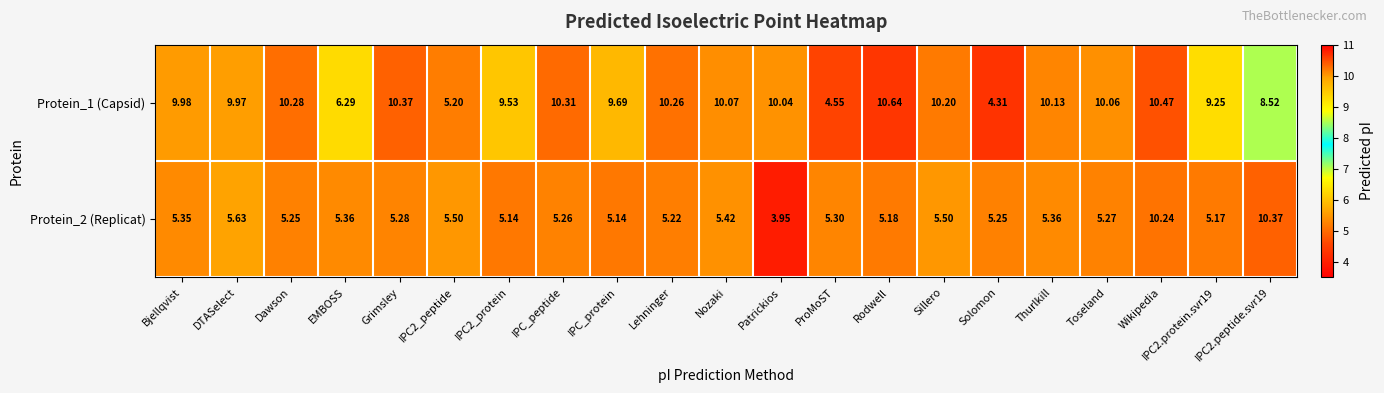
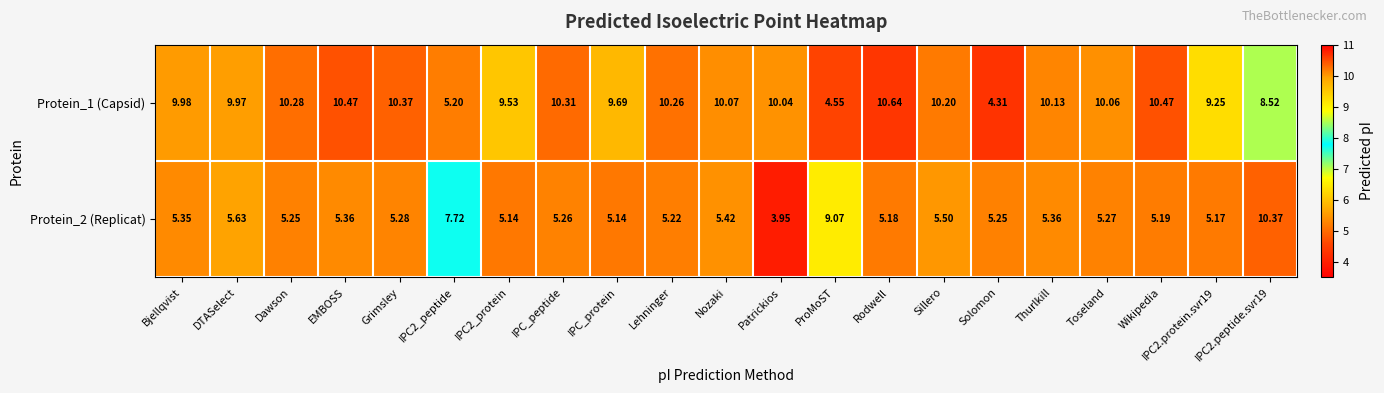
Protein_1 (Capsid), EMBOSS: 6.29 -> 10.47
Protein_2 (Replicat), IPC2_peptide: 5.50 -> 7.72
Protein_2 (Replicat), ProMoST: 5.30 -> 9.07
Protein_2 (Replicat), Wikipedia: 10.24 -> 5.19
